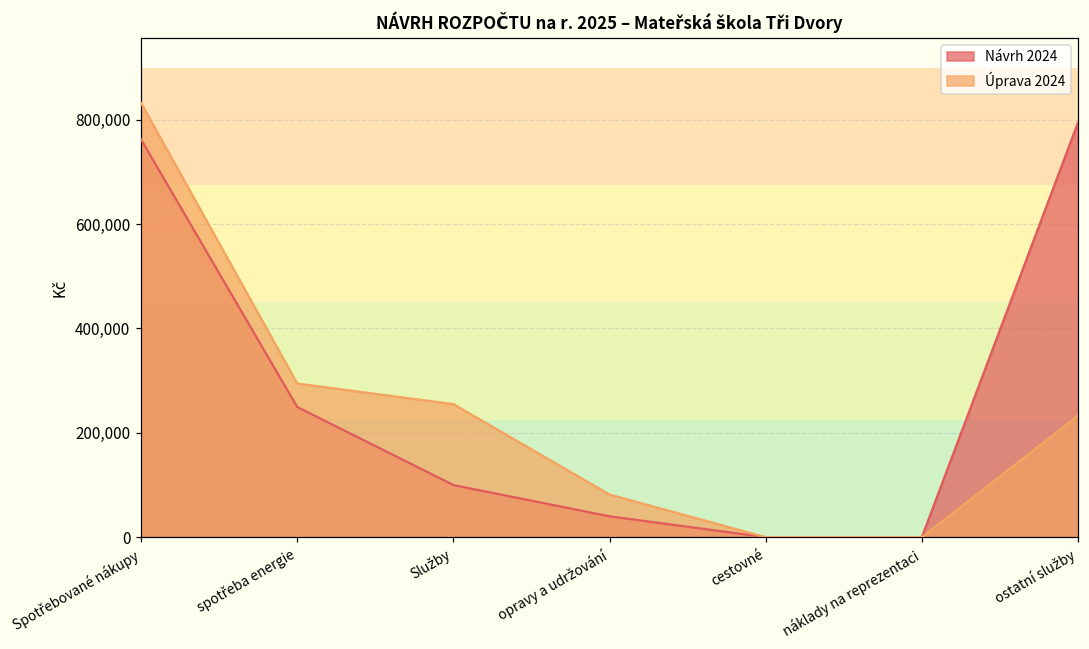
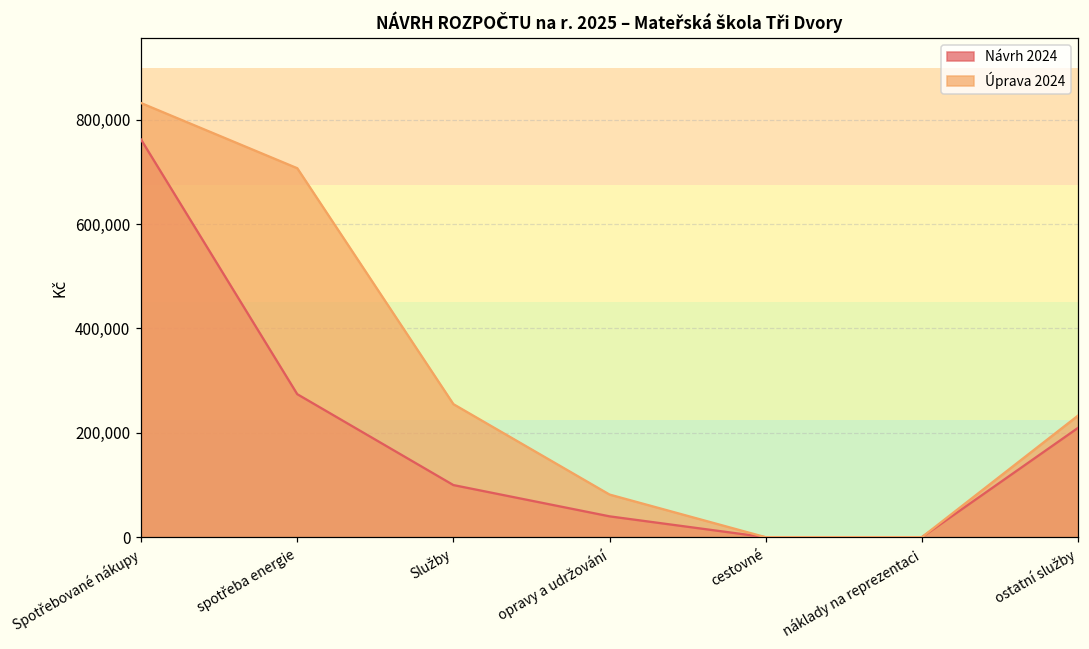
Návrh 2024, spotřeba energie: 250,000 -> 270,000
Úprava 2024, spotřeba energie: 290,000 -> 710,000
Návrh 2024, ostatní služby: 790,000 -> 210,000
